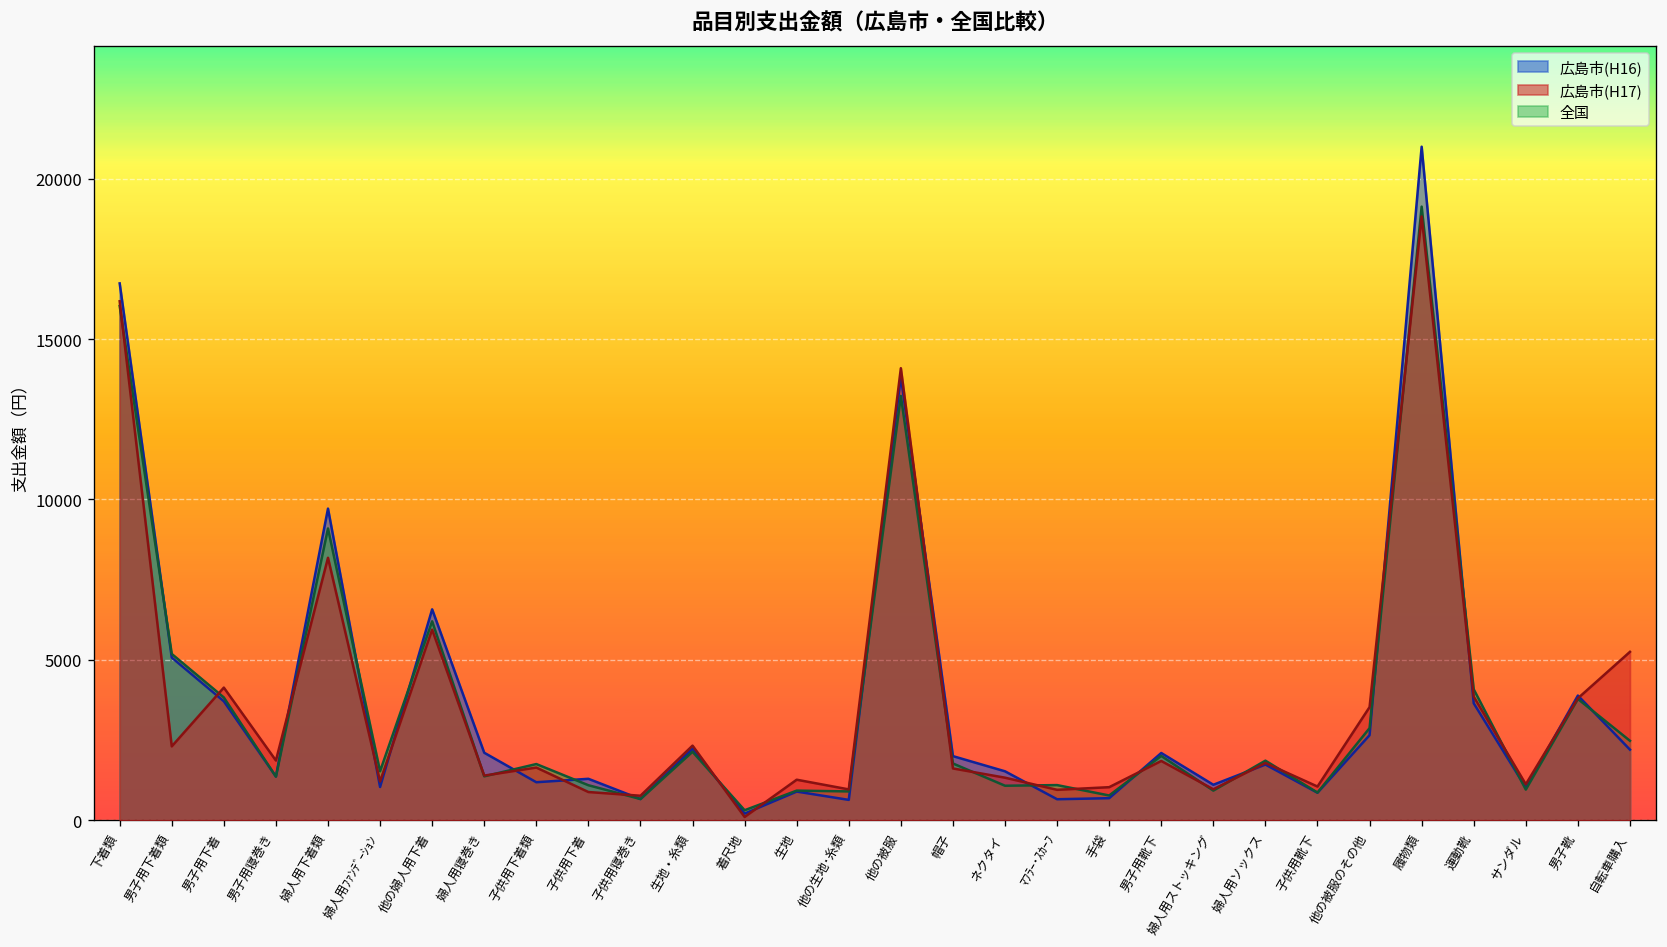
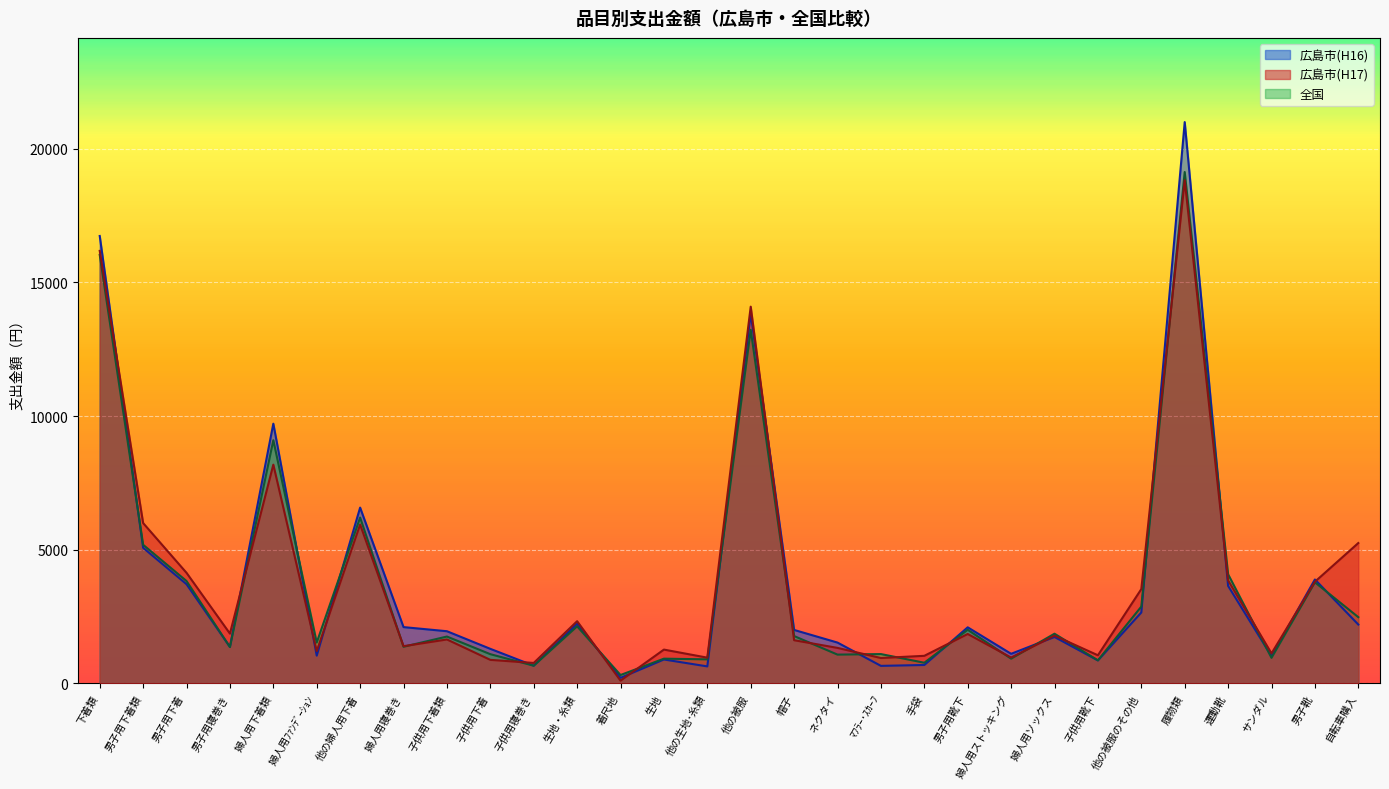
広島市(H17), 男子用下着類: 2300 -> 6000
広島市(H16), 子供用下着類: 1200 -> 2000
